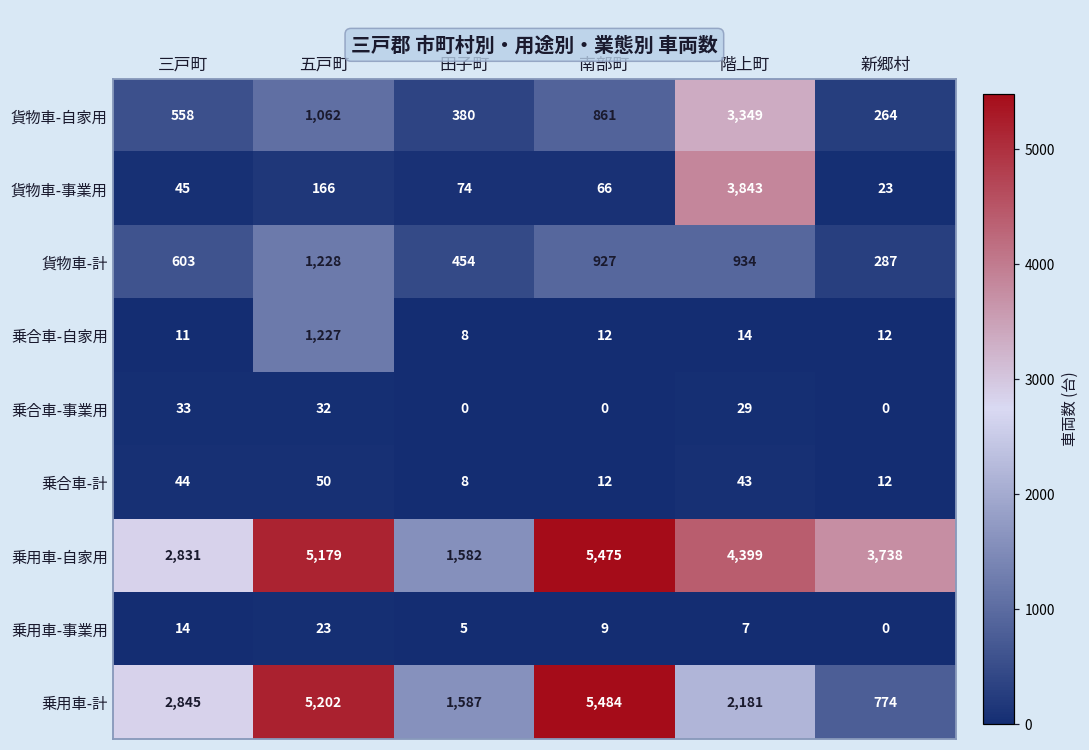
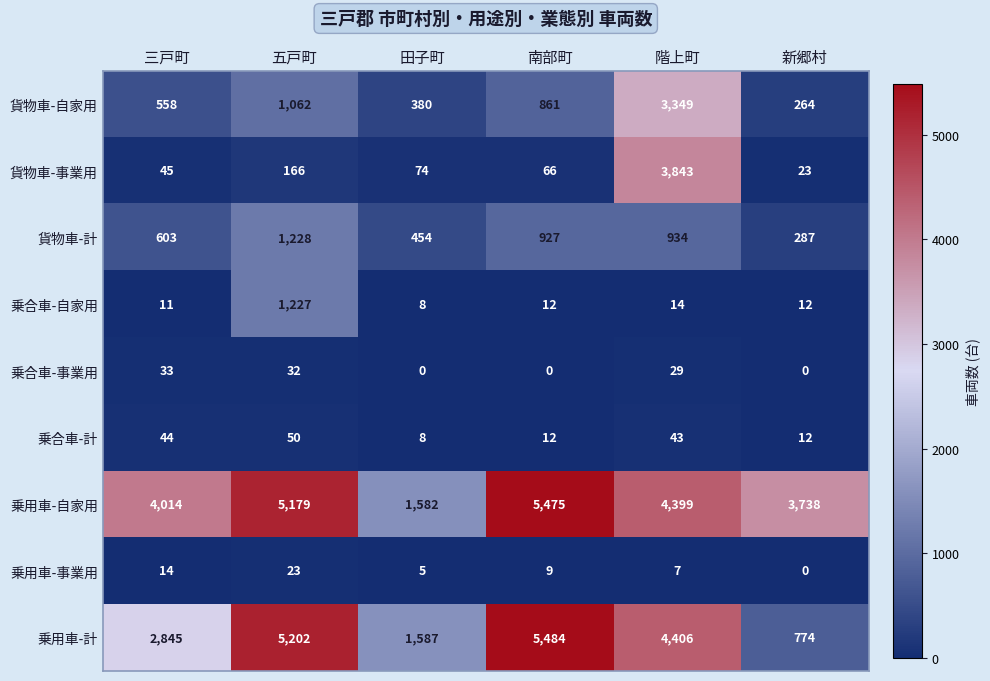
乗用車-自家用, 三戸町: 2,831 -> 4,014
乗用車-計, 階上町: 2,181 -> 4,406
